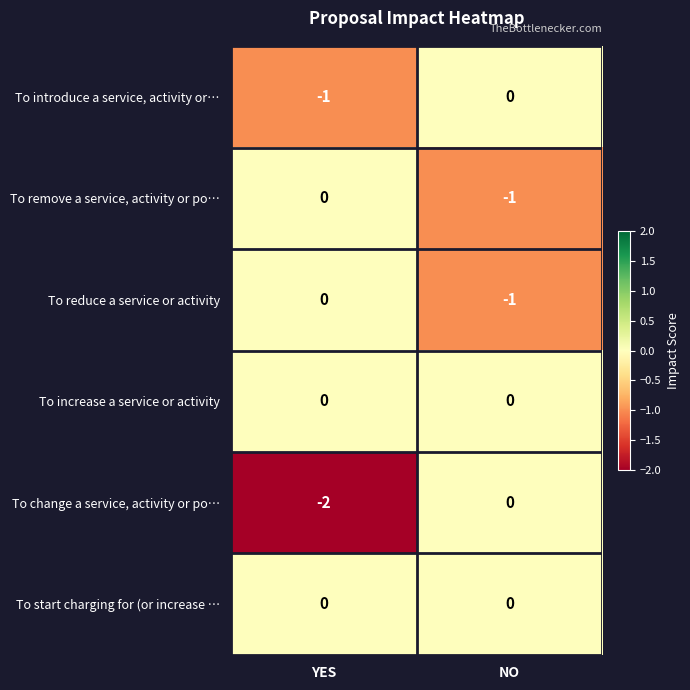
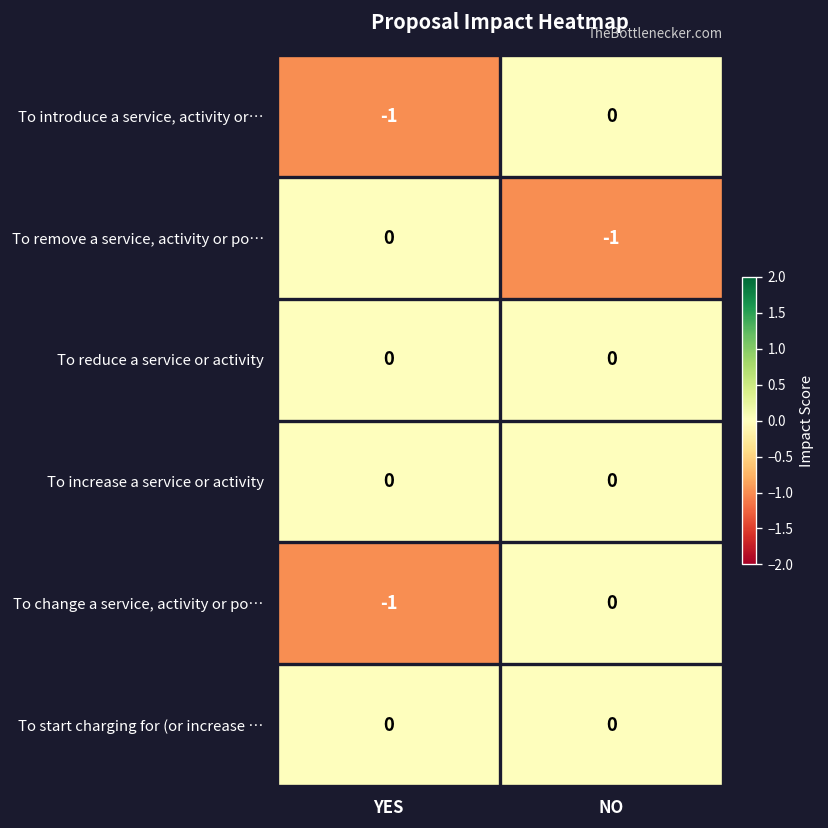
To reduce a service or activity, NO: -1 -> 0
To change a service, activity or po…, YES: -2 -> -1
